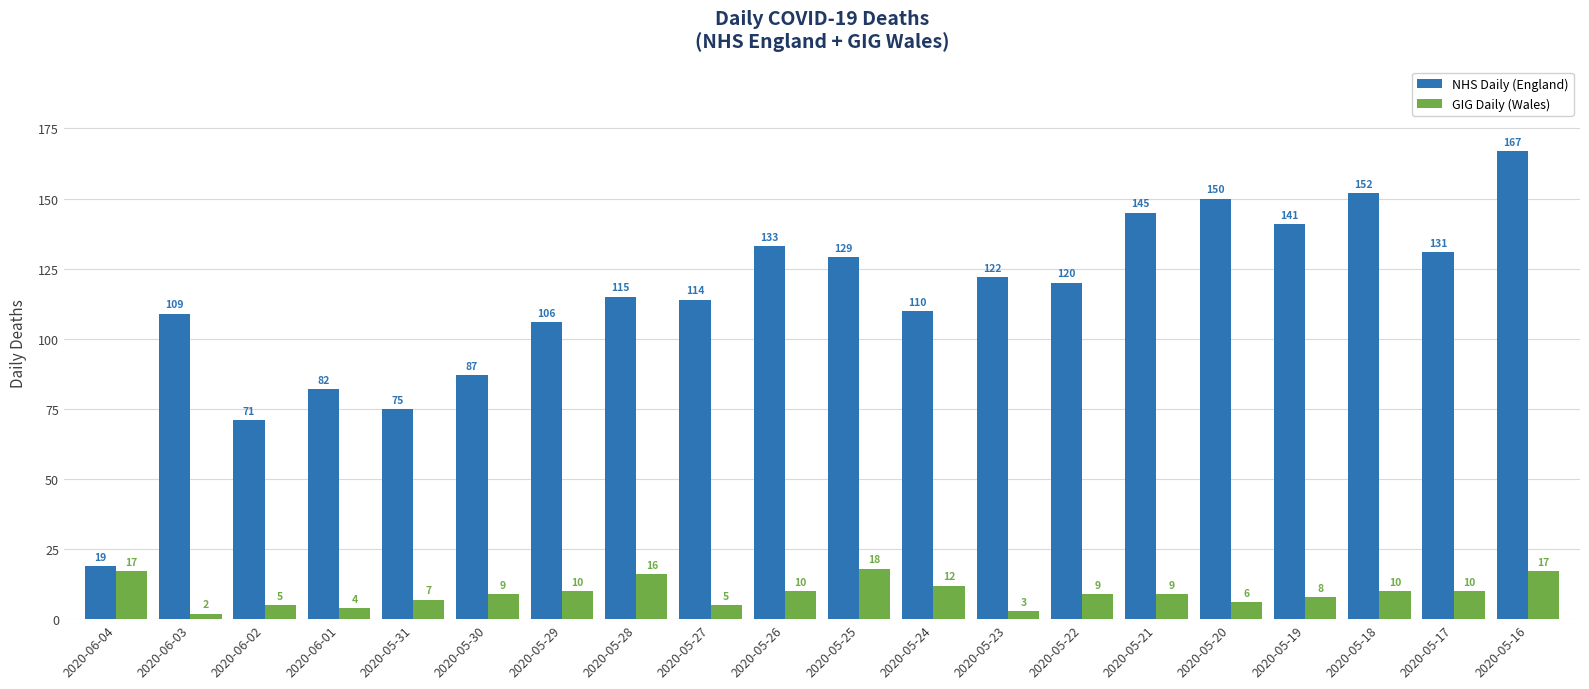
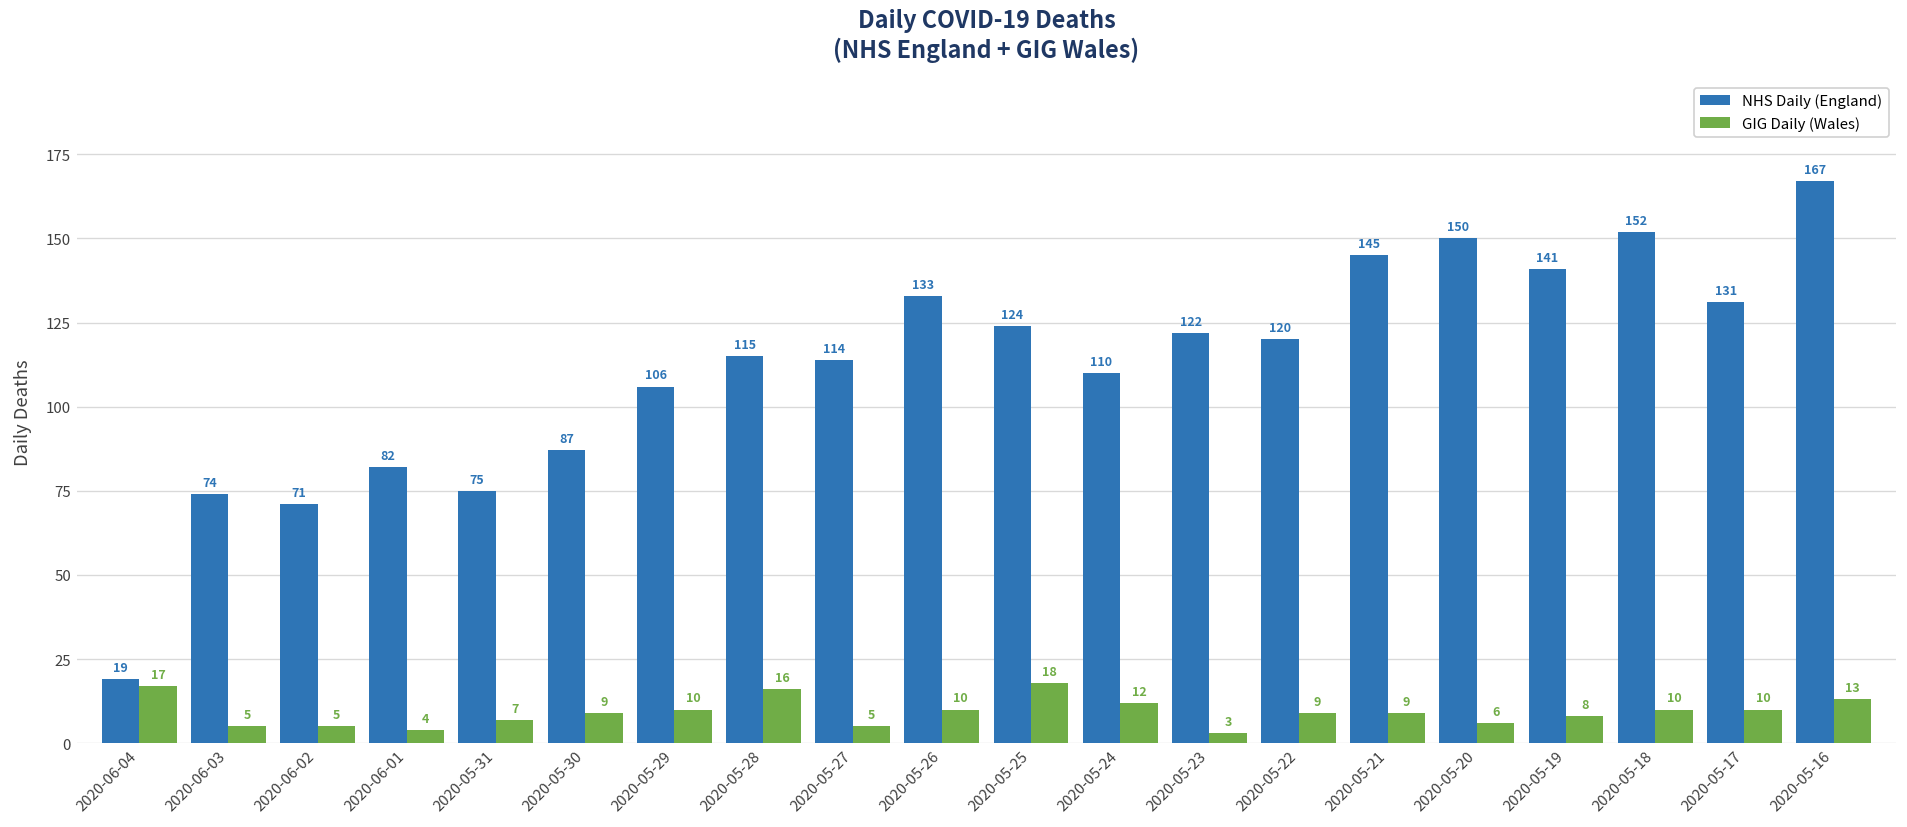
NHS Daily (England), 2020-06-03: 109 -> 74
GIG Daily (Wales), 2020-06-03: 2 -> 5
NHS Daily (England), 2020-05-25: 129 -> 124
GIG Daily (Wales), 2020-05-16: 17 -> 13
